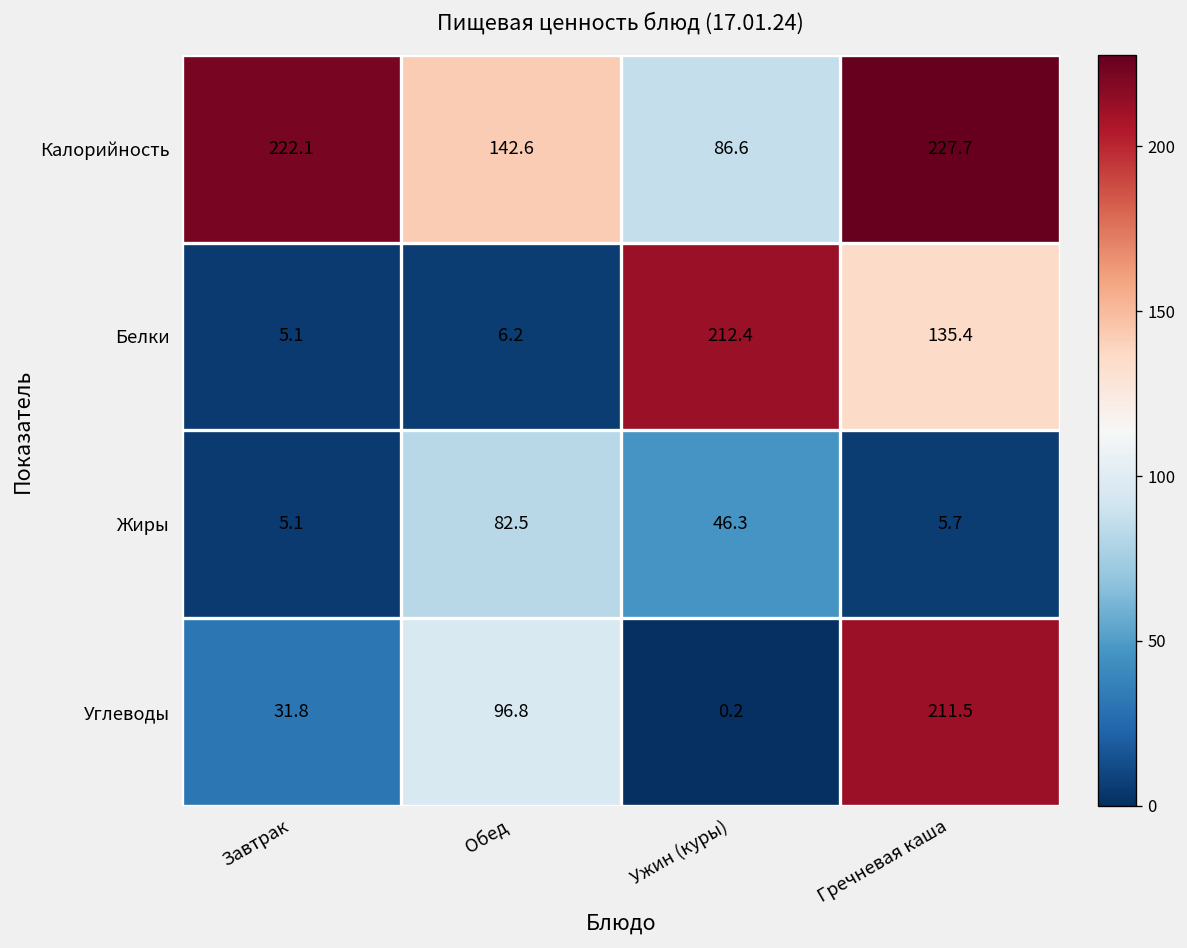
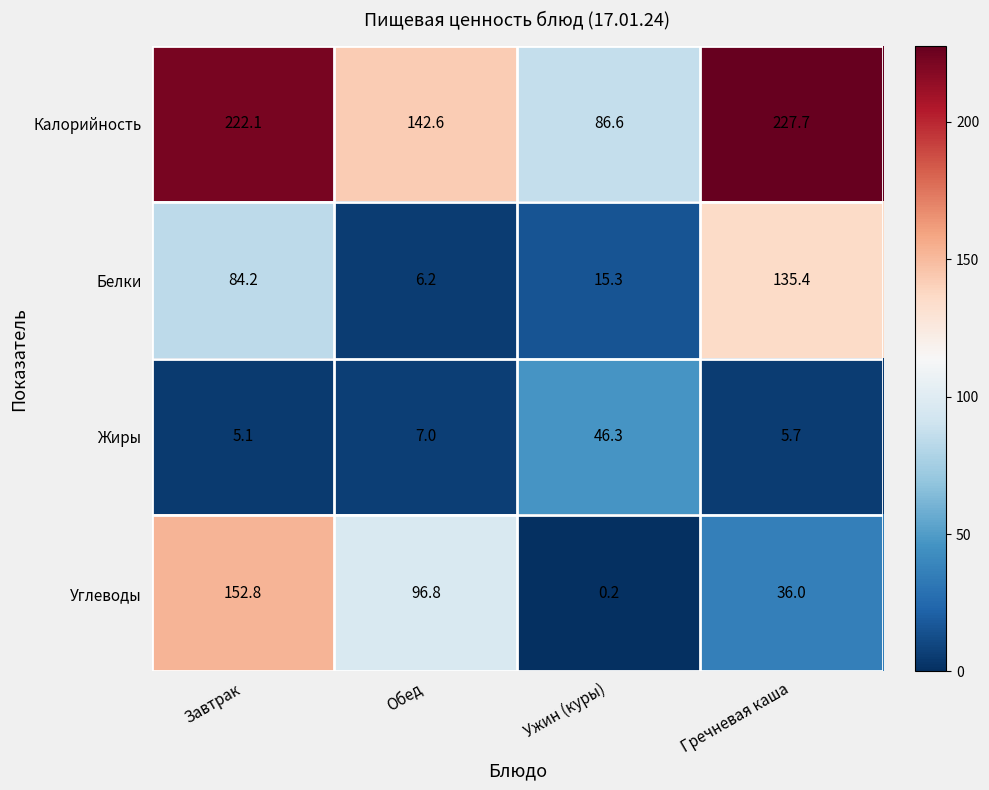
Белки, Завтрак: 5.1 -> 84.2
Белки, Ужин (куры): 212.4 -> 15.3
Жиры, Обед: 82.5 -> 7.0
Углеводы, Завтрак: 31.8 -> 152.8
Углеводы, Гречневая каша: 211.5 -> 36.0
